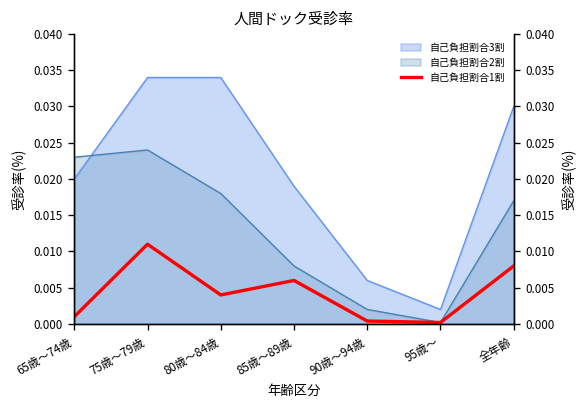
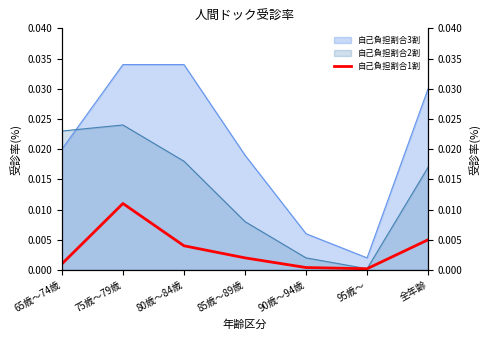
自己負担割合1割, 85歳～89歳: 0.006 -> 0.002
自己負担割合1割, 全年齢: 0.008 -> 0.005
